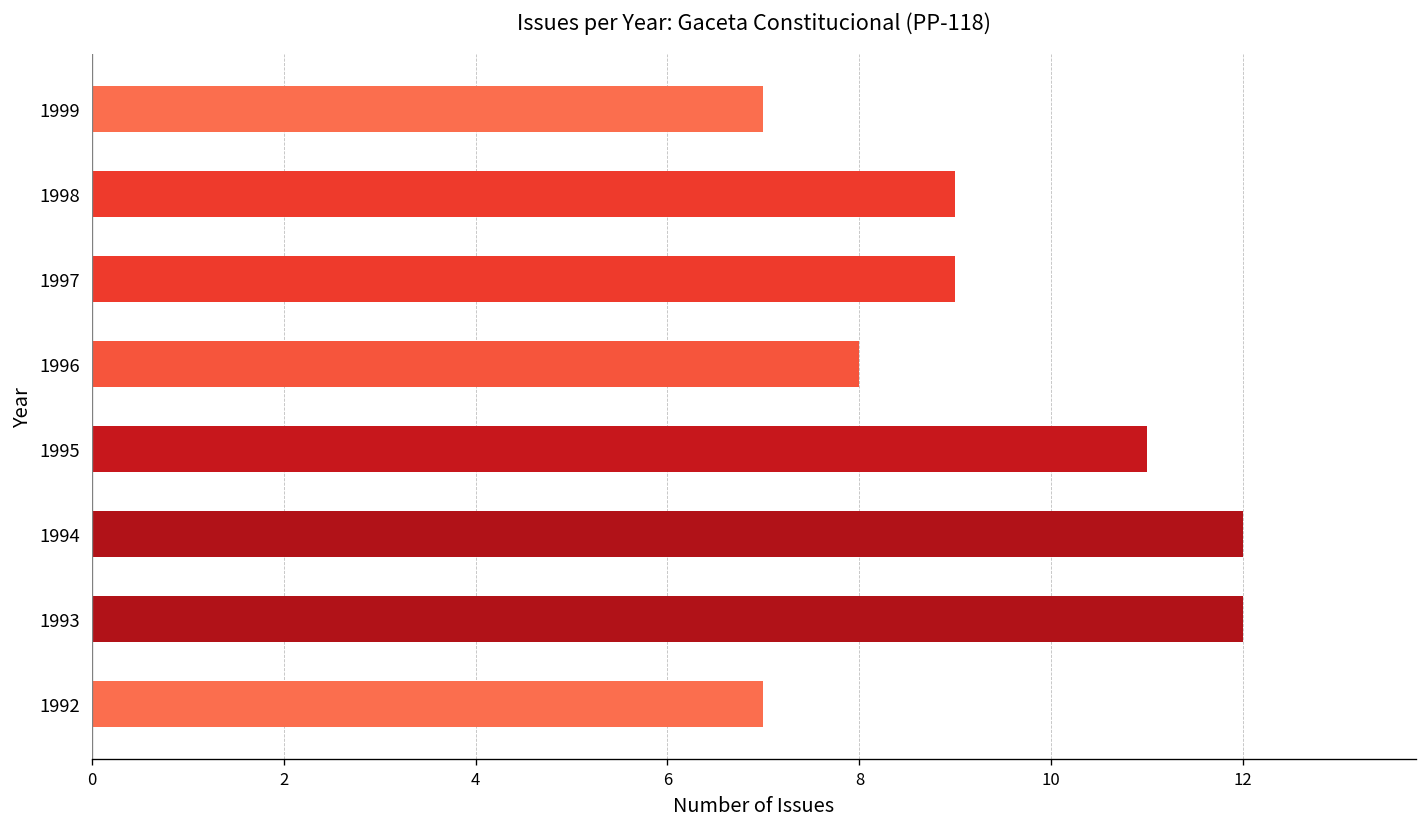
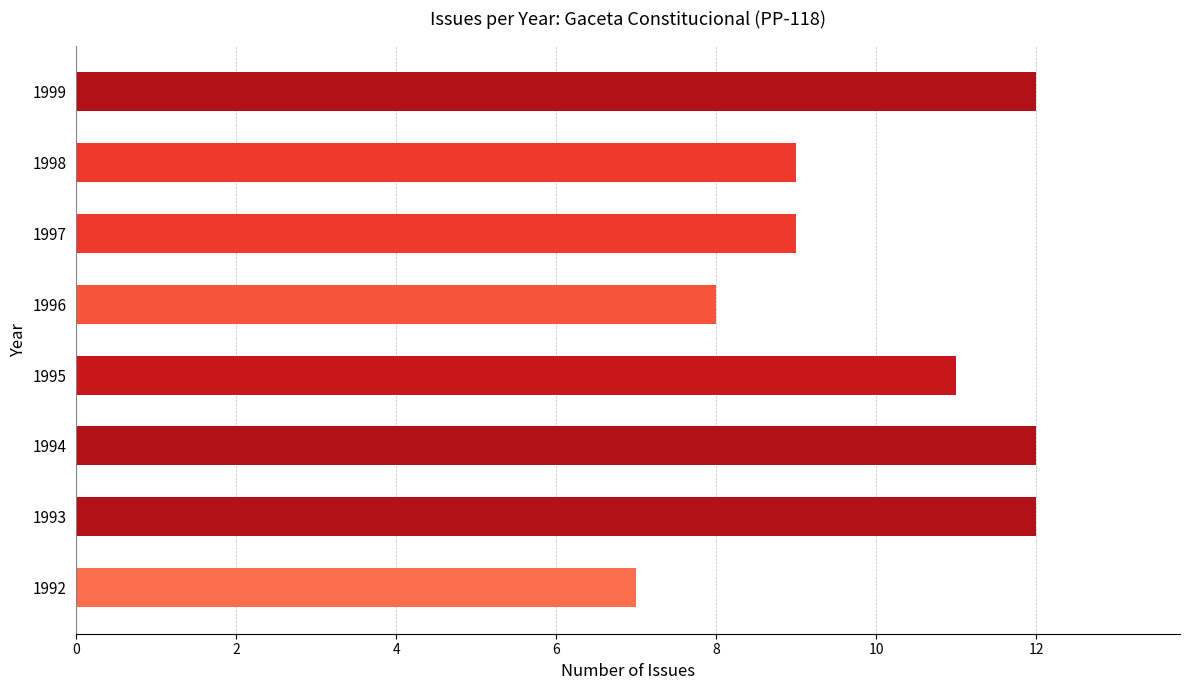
1999: 7 -> 12
